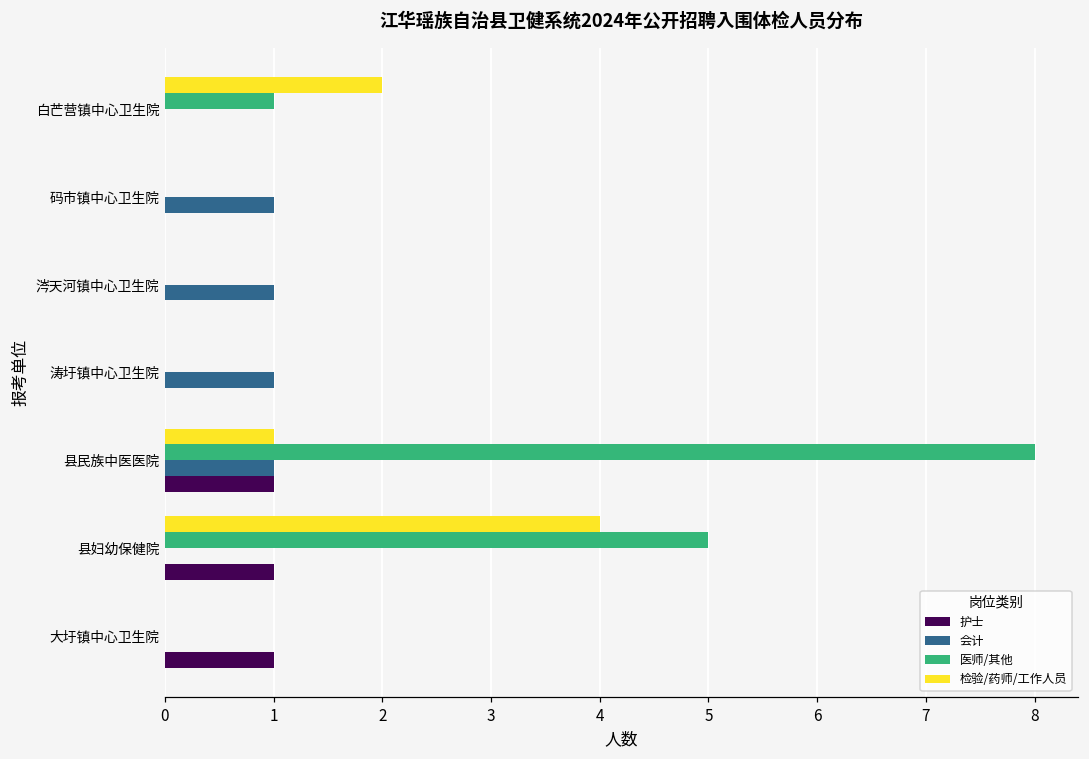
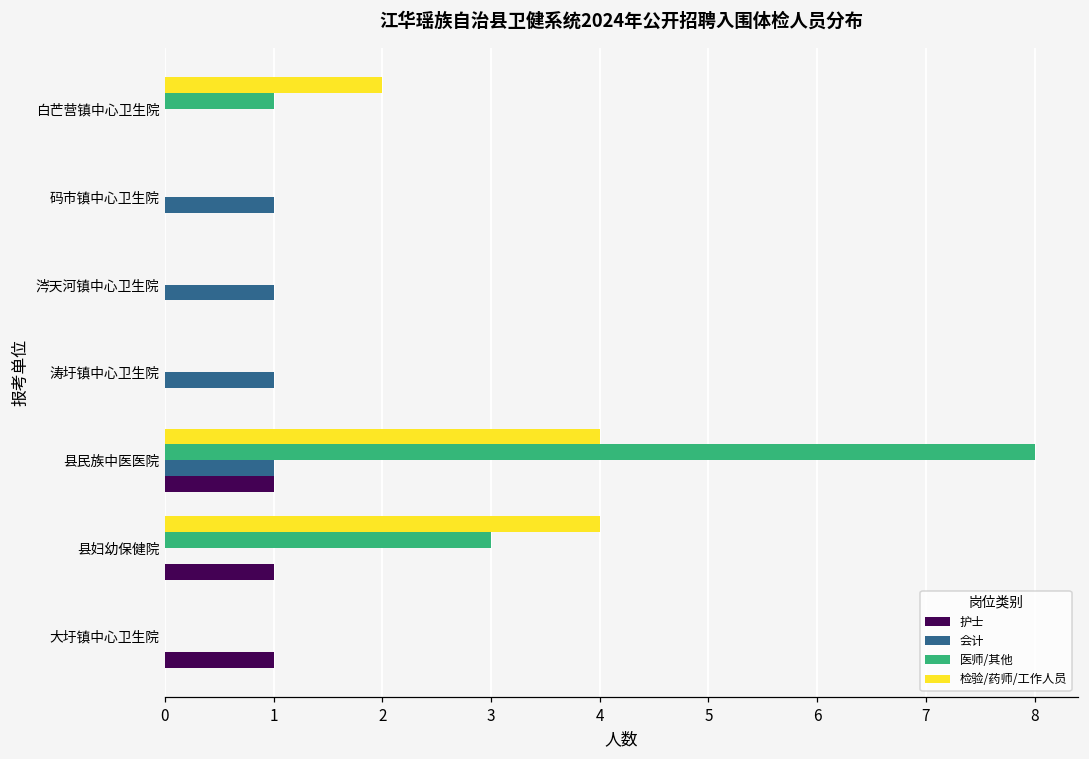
检验/药师/工作人员, 县民族中医医院: 1 -> 4
医师/其他, 县妇幼保健院: 5 -> 3
